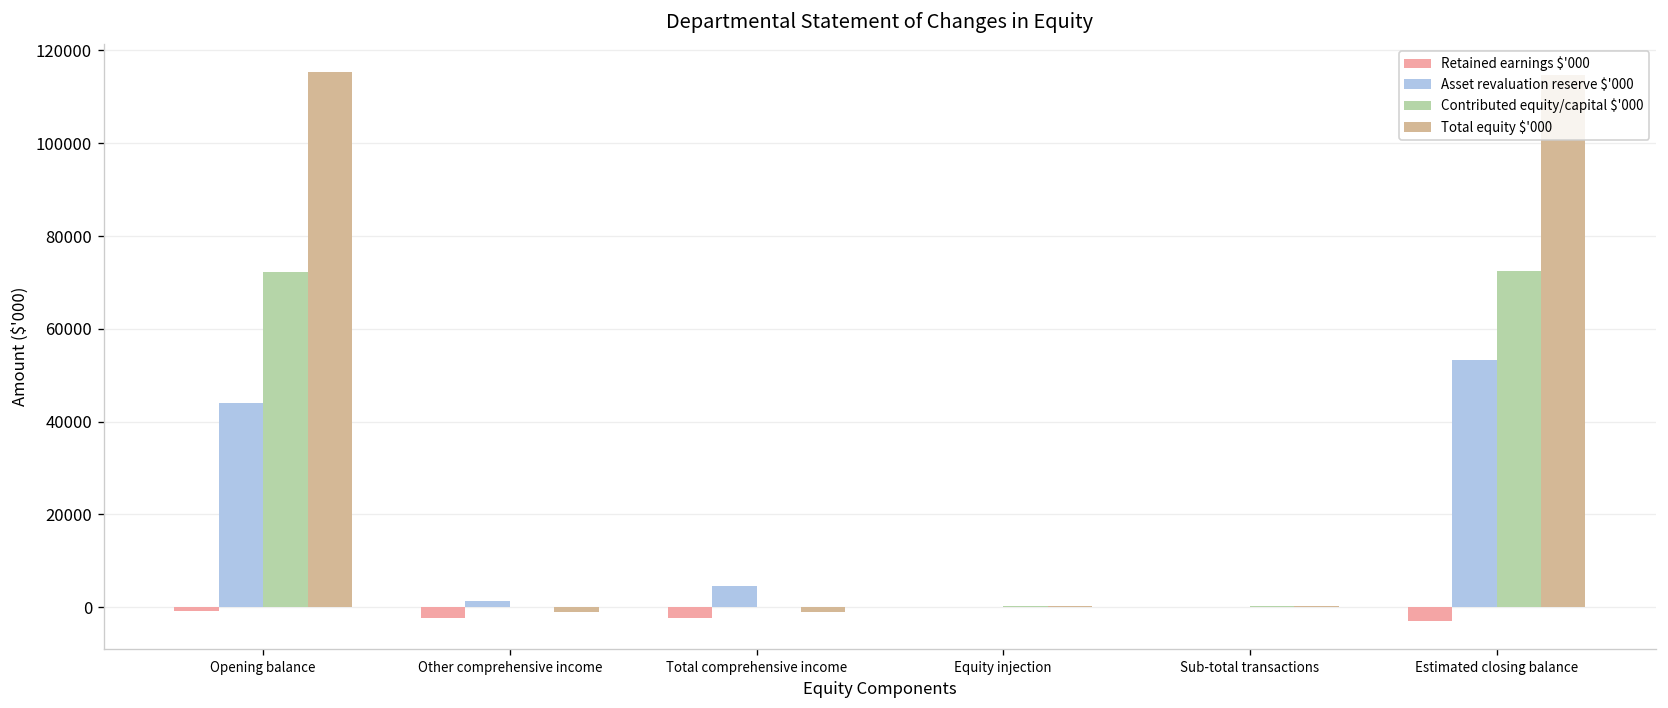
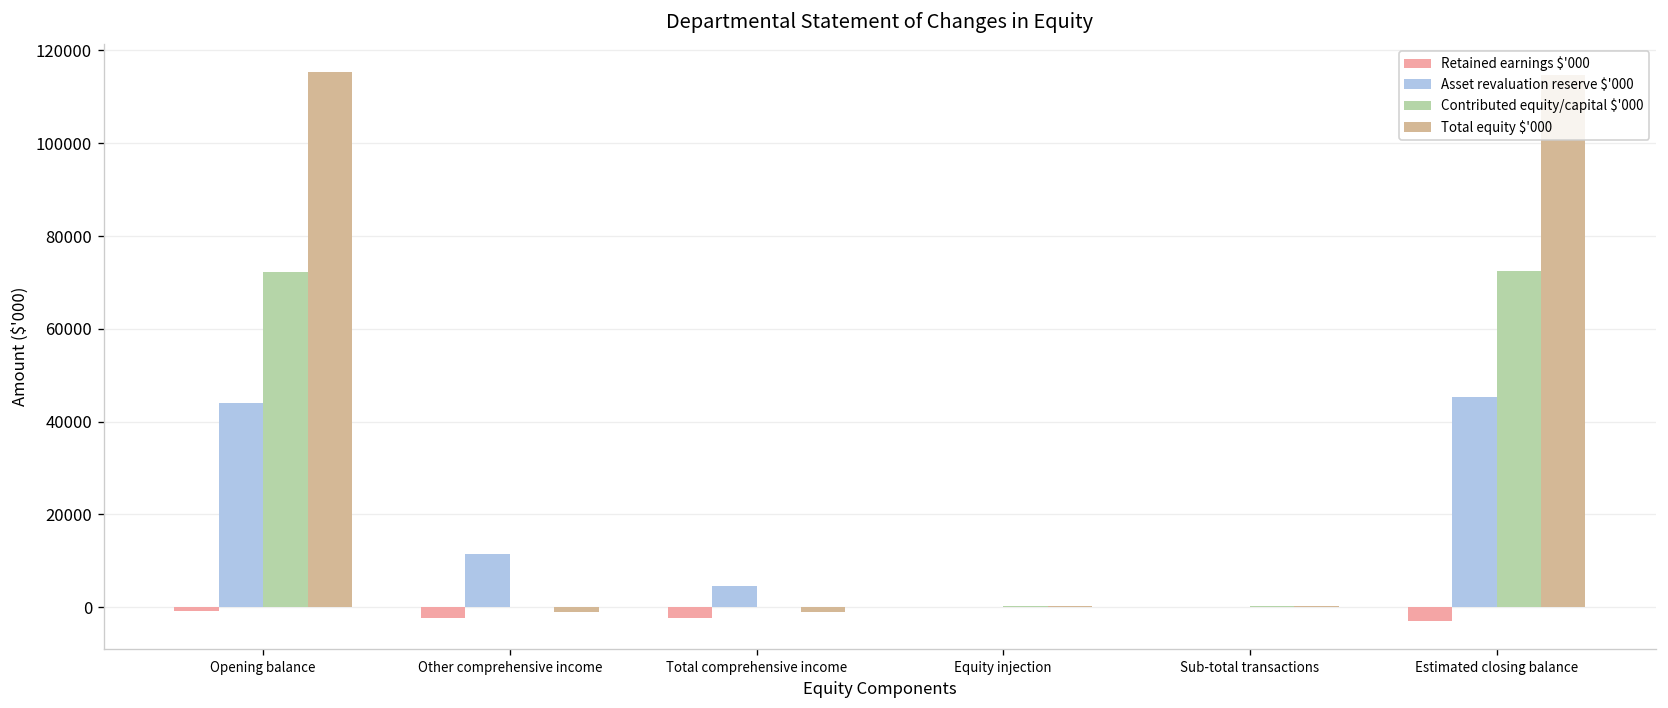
Asset revaluation reserve $'000, Other comprehensive income: 1000 -> 11000
Asset revaluation reserve $'000, Estimated closing balance: 53000 -> 45000
